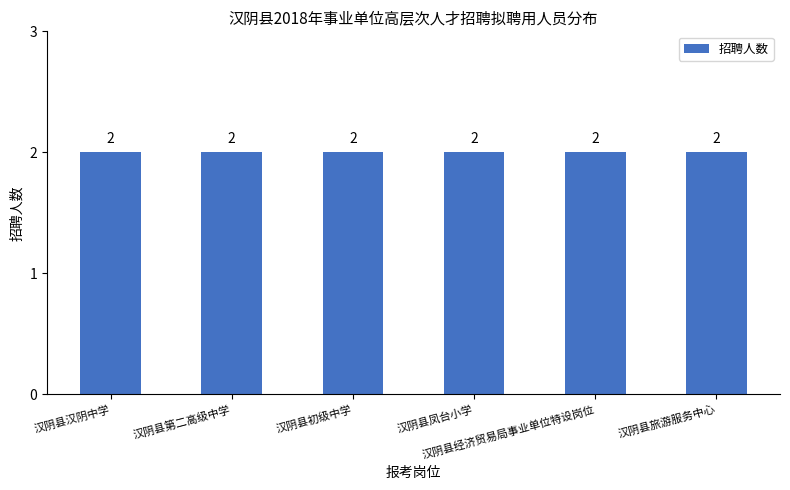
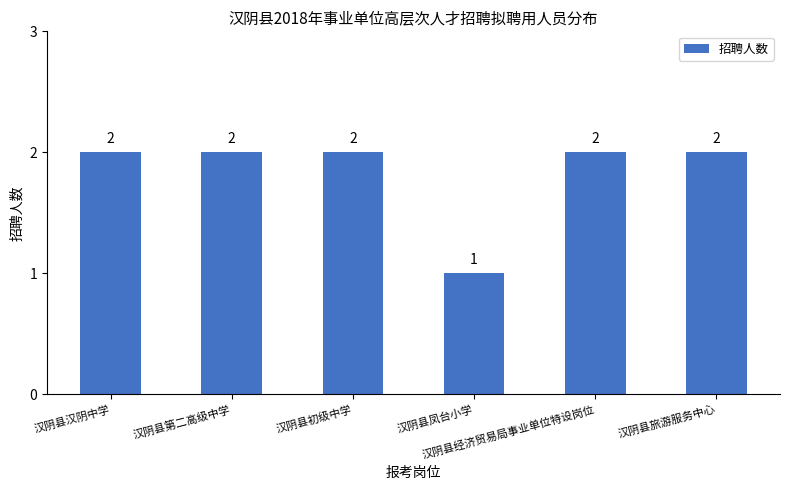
汉阴县凤台小学: 2 -> 1
